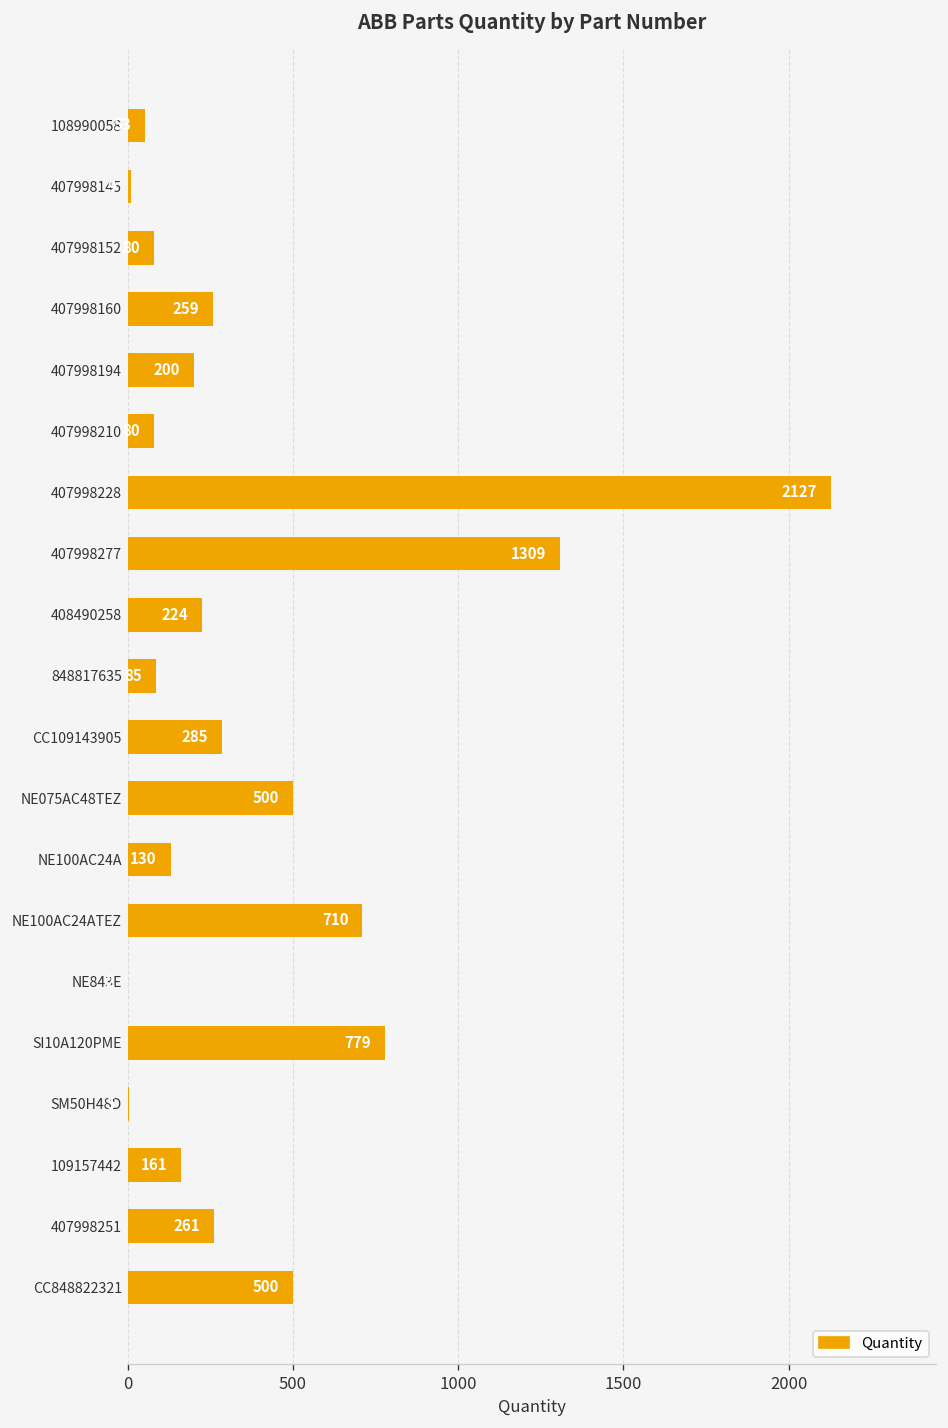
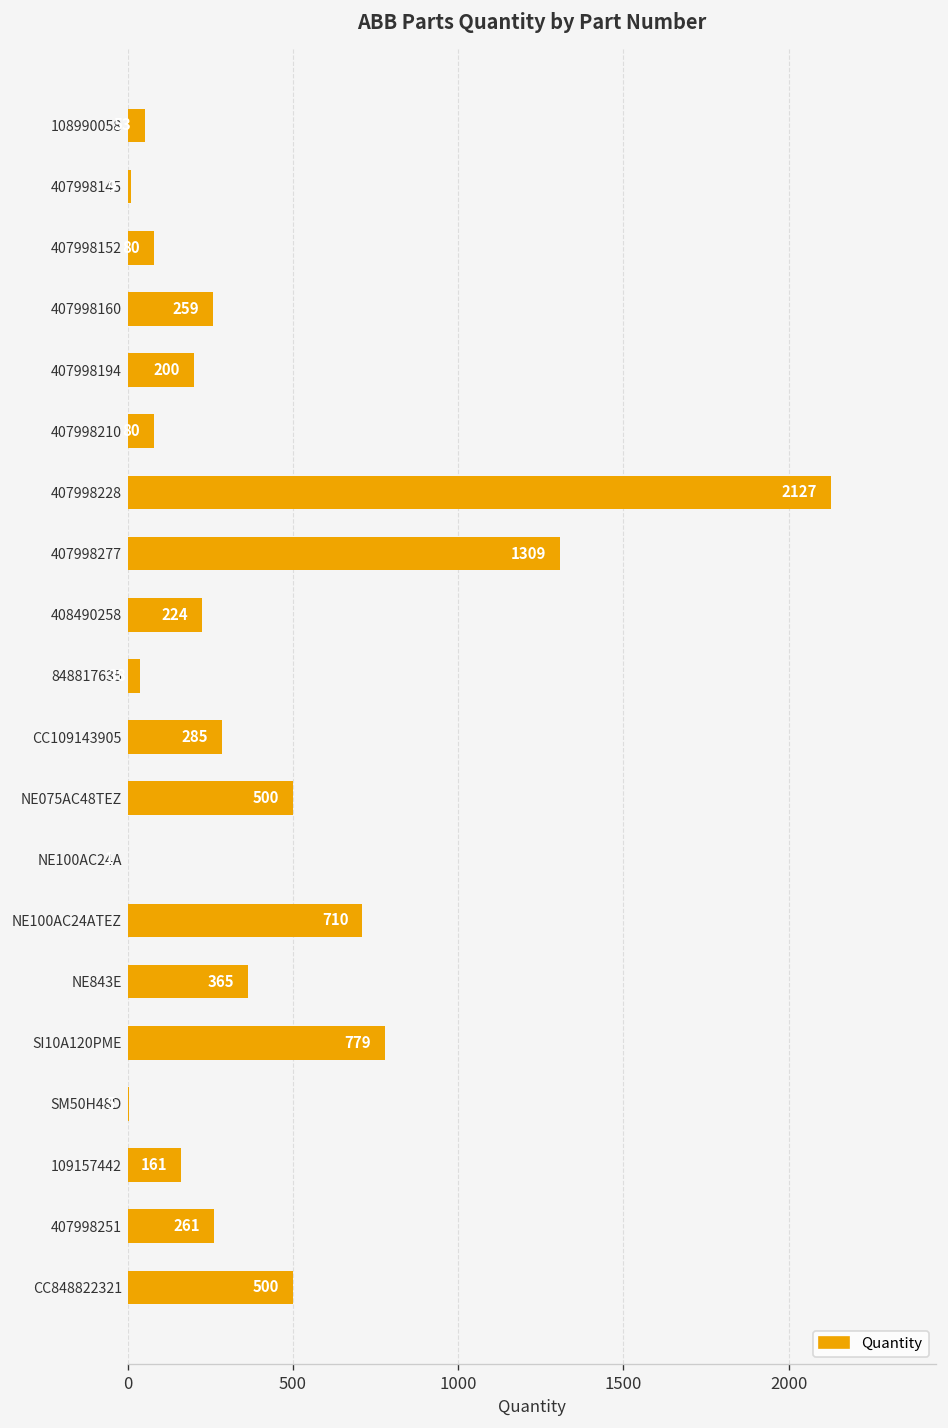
848817635: 90 -> 40
NE100AC24A: 130 -> 0
NE843E: 0 -> 370
